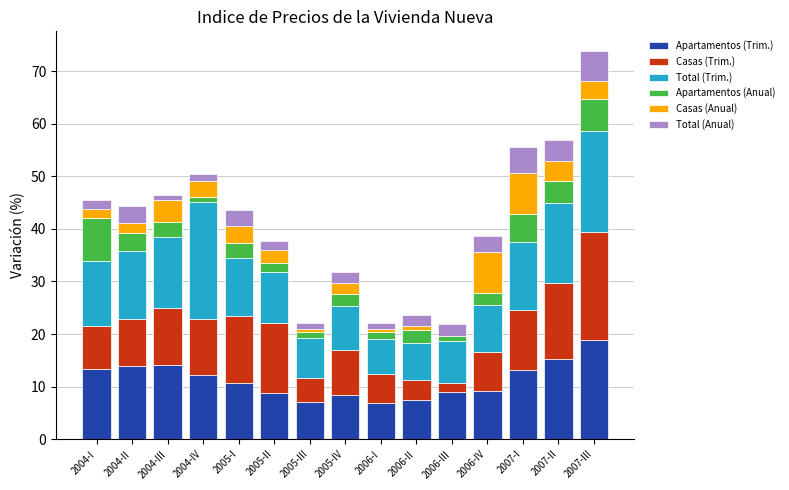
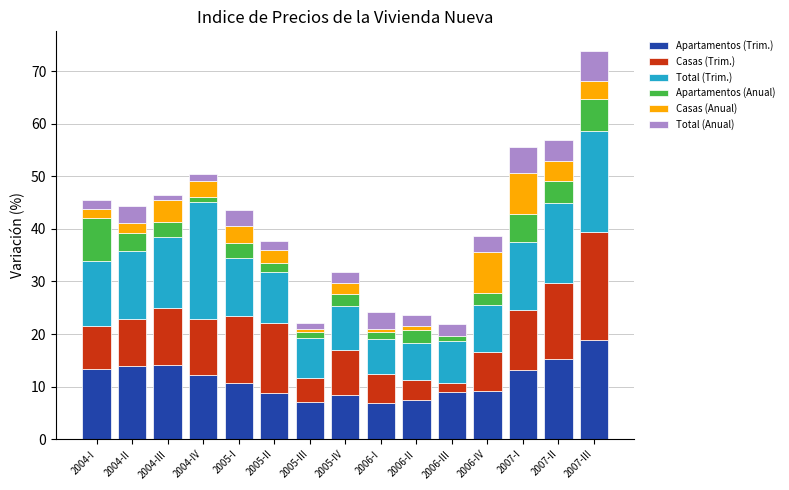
Total (Anual), 2006-I: 1 -> 3
